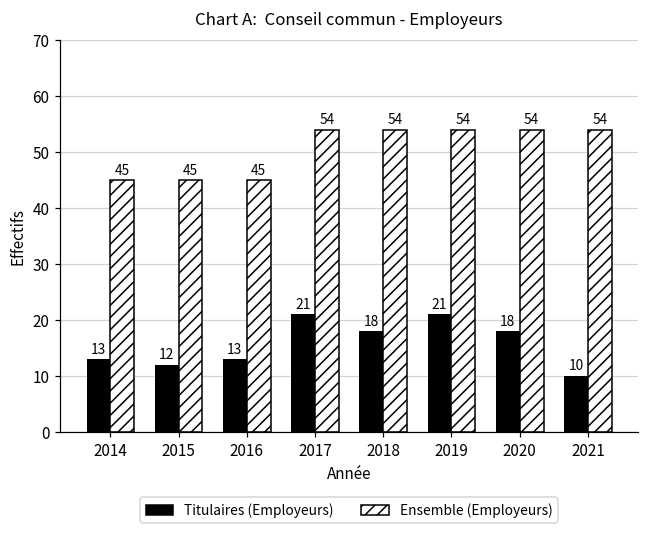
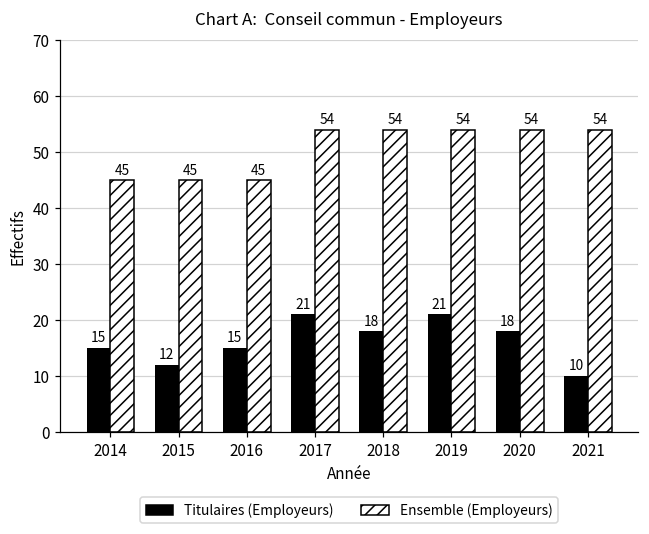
Titulaires (Employeurs), 2014: 13 -> 15
Titulaires (Employeurs), 2016: 13 -> 15
